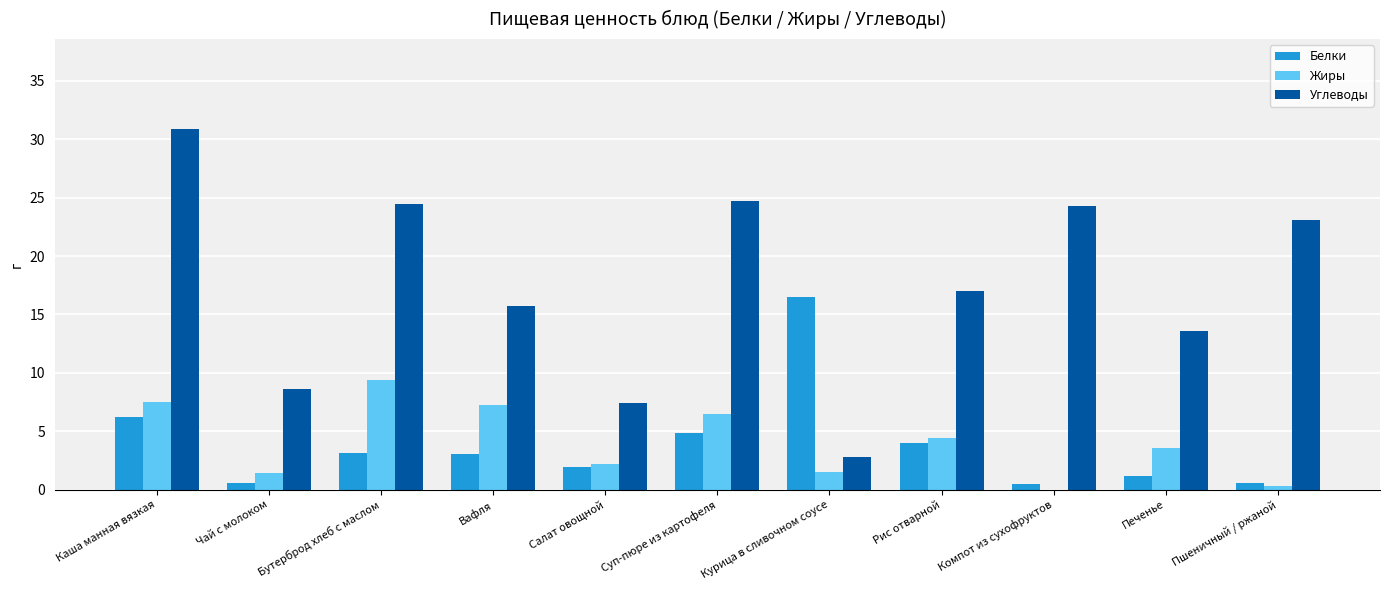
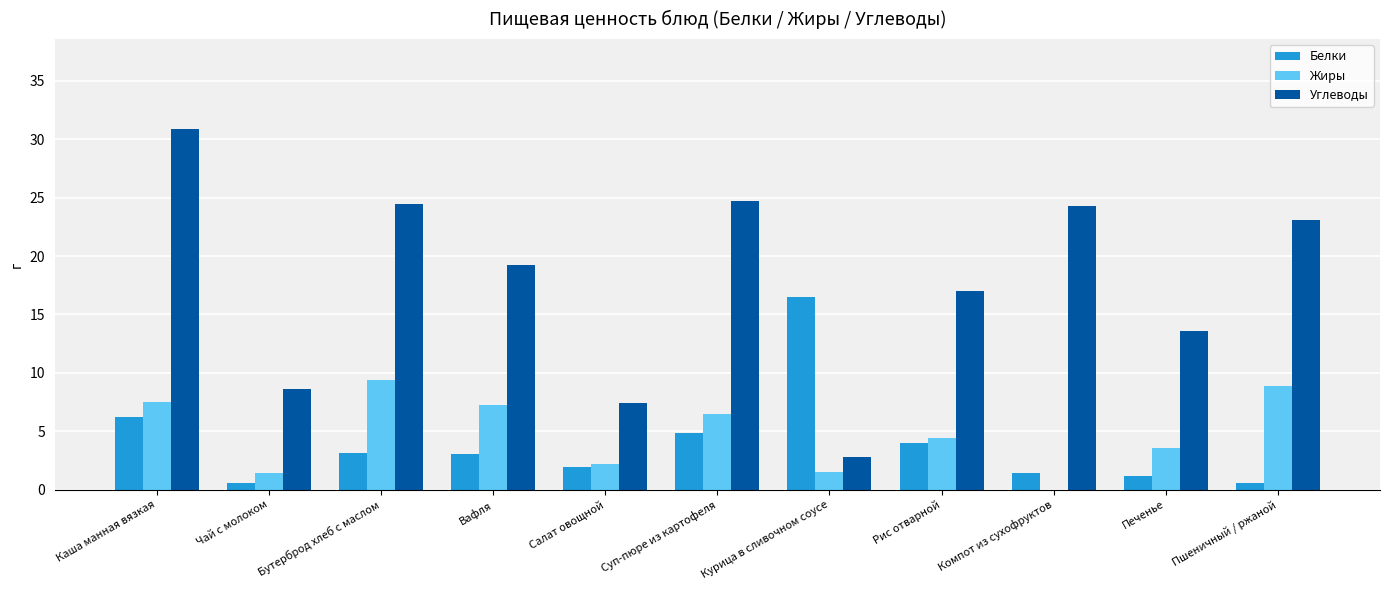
Углеводы, Вафля: 15.7 -> 19.2
Белки, Компот из сухофруктов: 0.5 -> 1.5
Жиры, Пшеничный / ржаной: 0.3 -> 8.9
